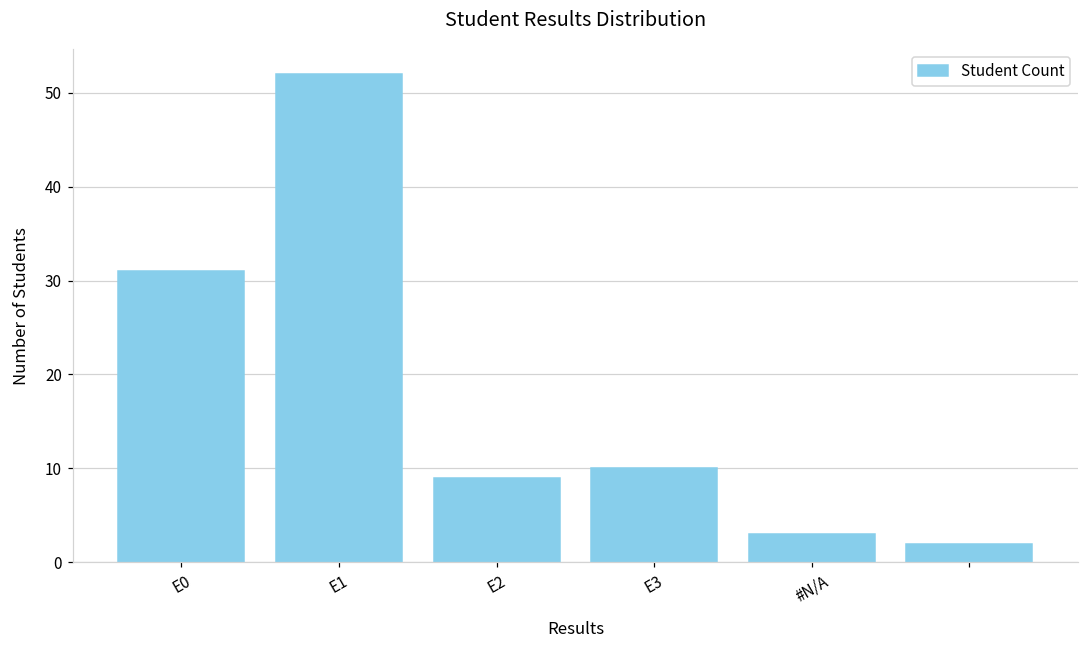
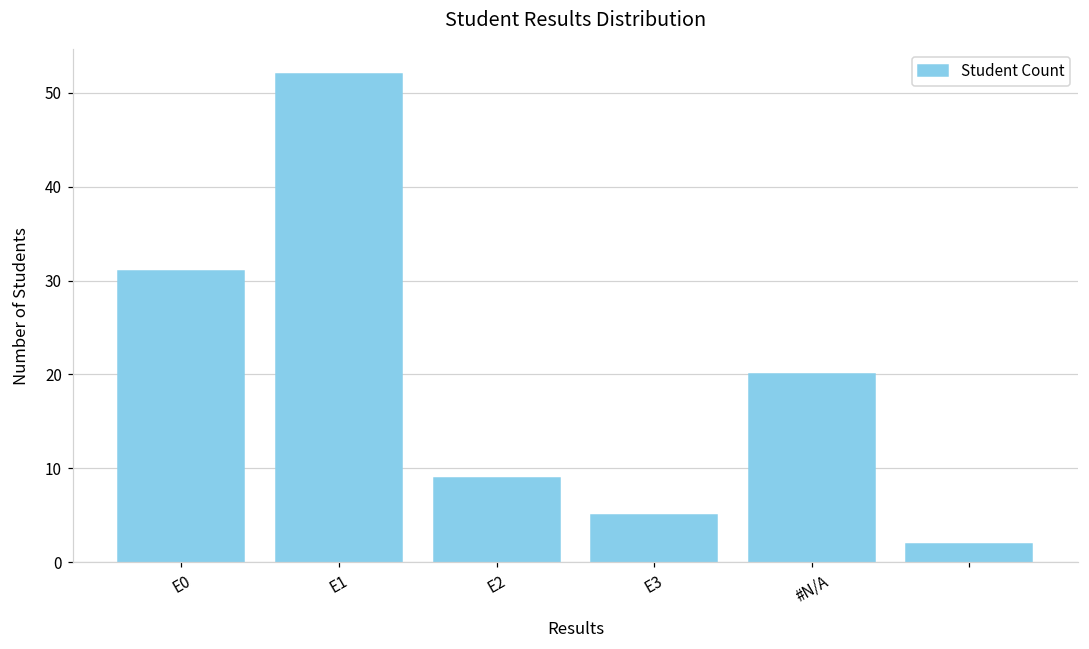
E3: 10 -> 5
#N/A: 3 -> 20
